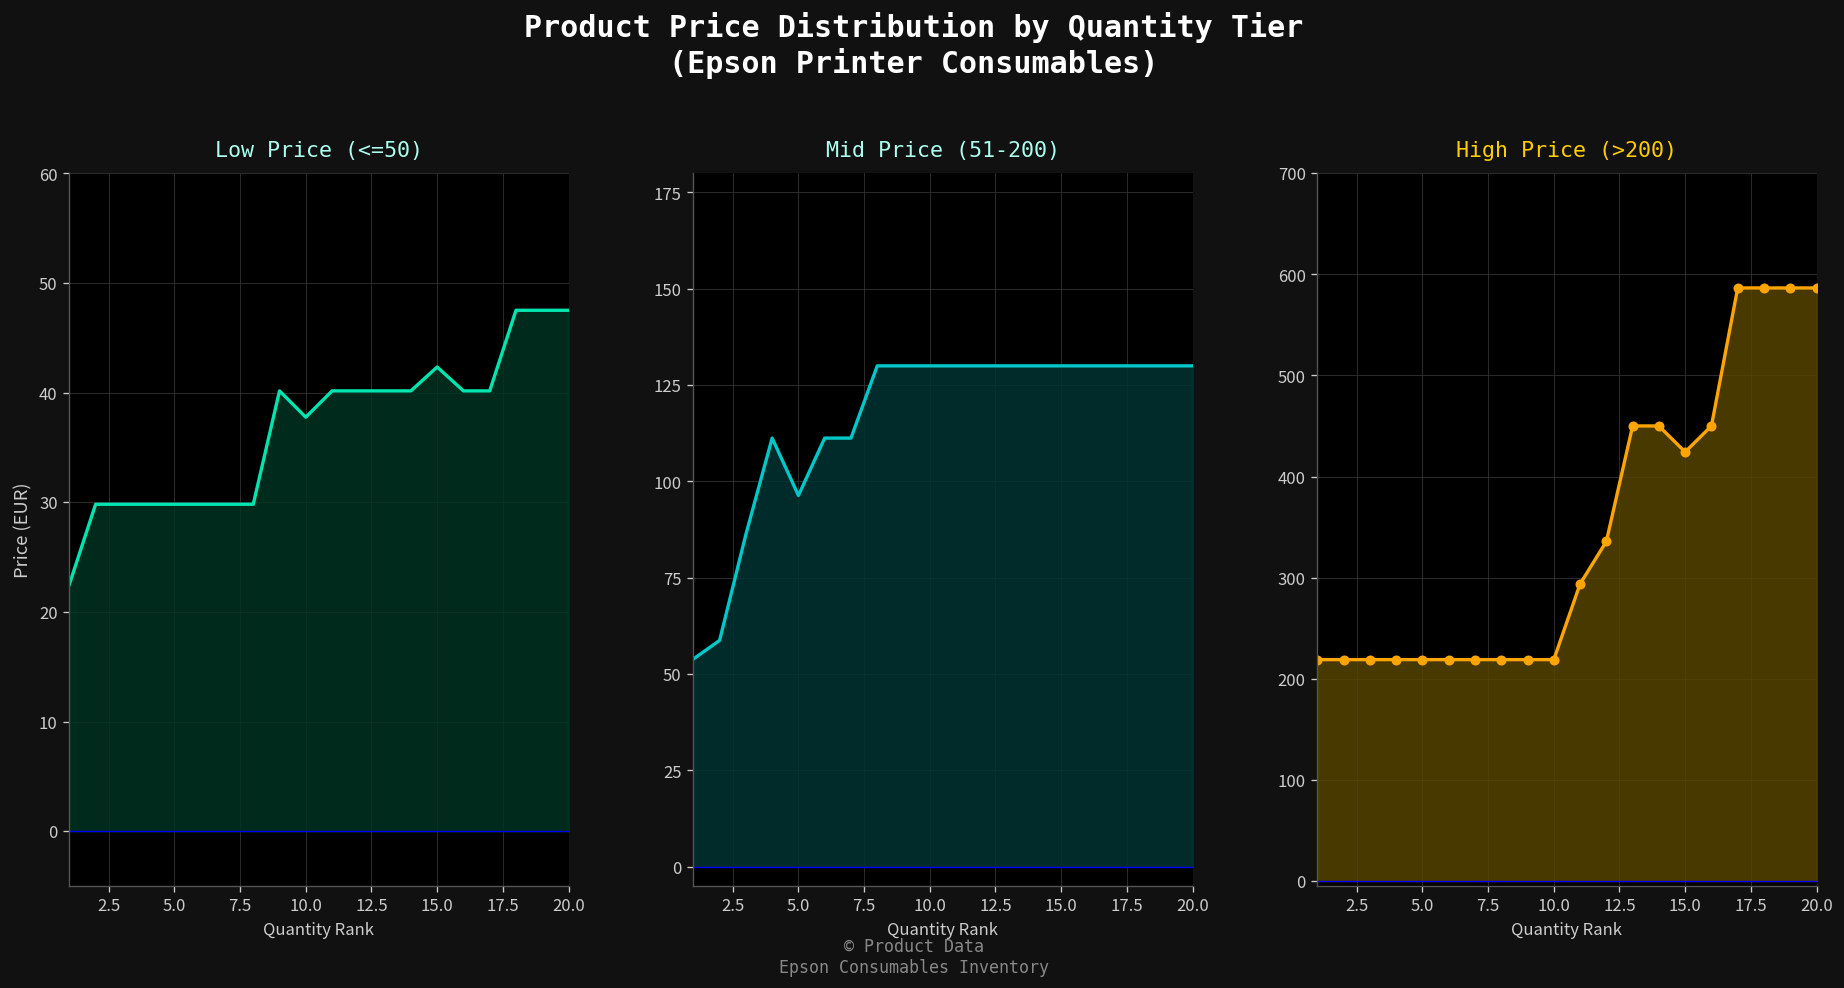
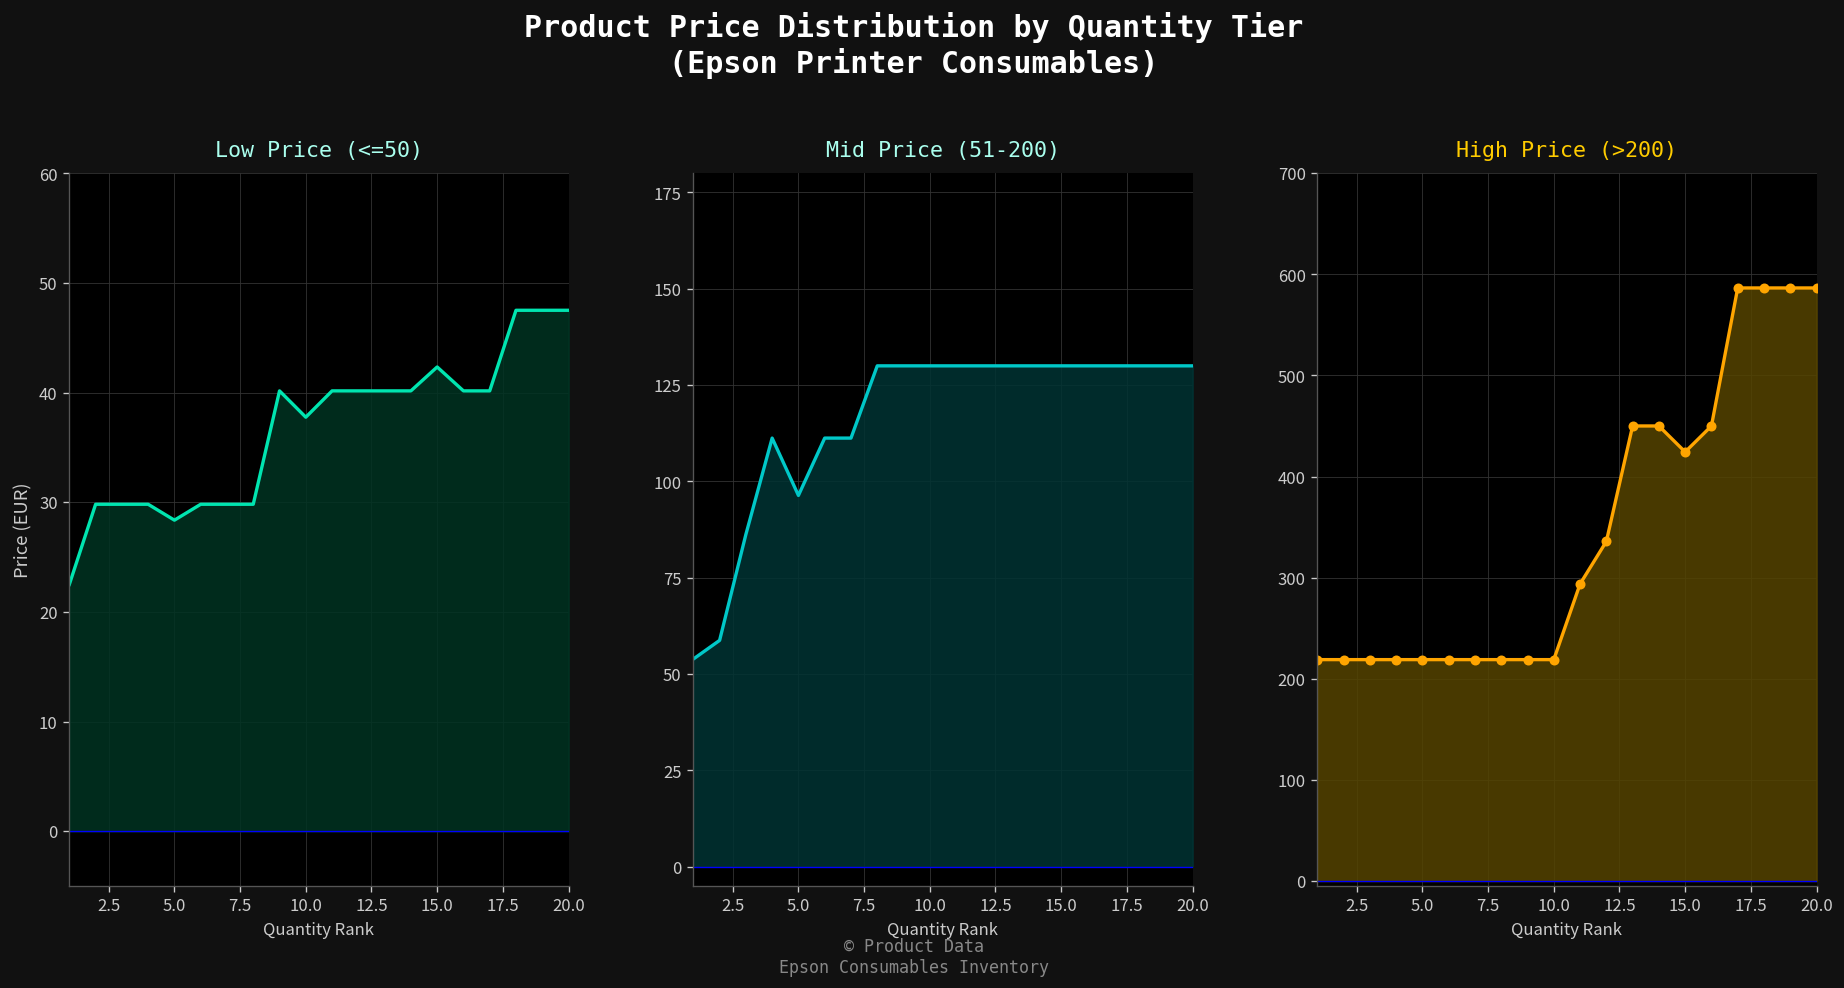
Low Price (<=50), 5.0: 30 -> 28
